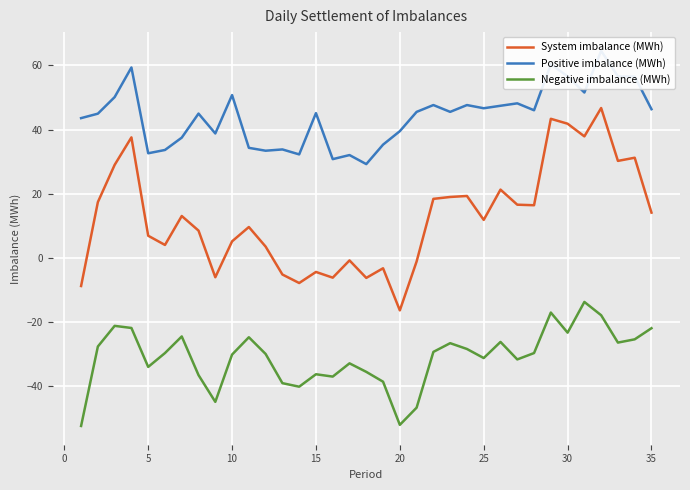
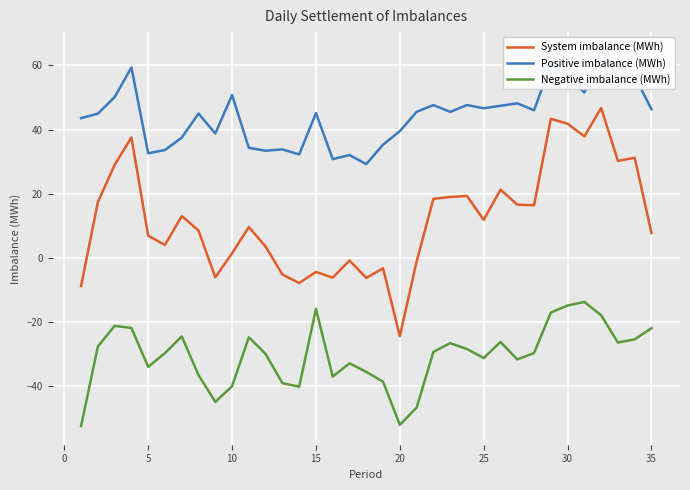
System imbalance (MWh), 10: 5 -> 1
Negative imbalance (MWh), 10: -30 -> -40
Negative imbalance (MWh), 15: -36 -> -16
System imbalance (MWh), 20: -16 -> -24
Negative imbalance (MWh), 30: -23 -> -15
System imbalance (MWh), 35: 14 -> 8
